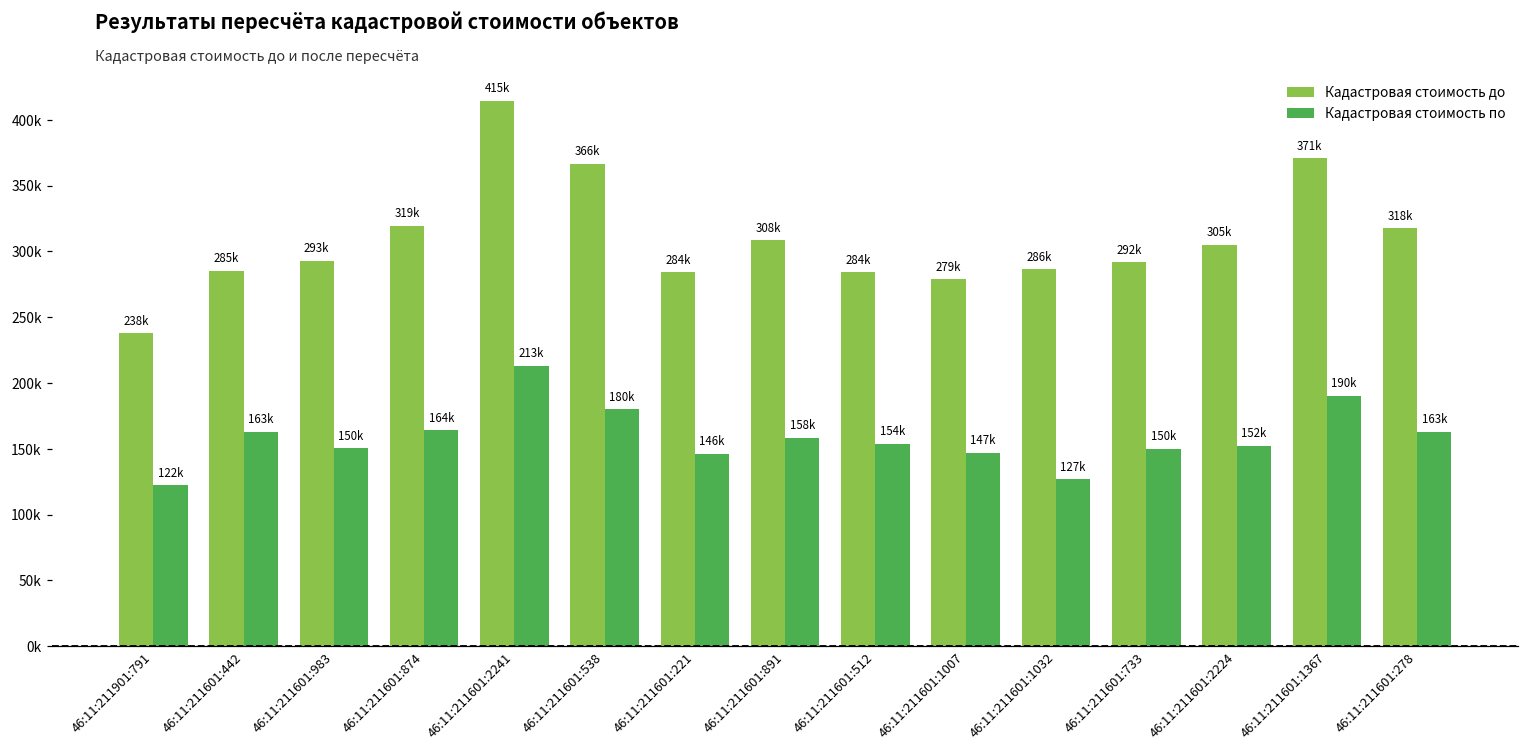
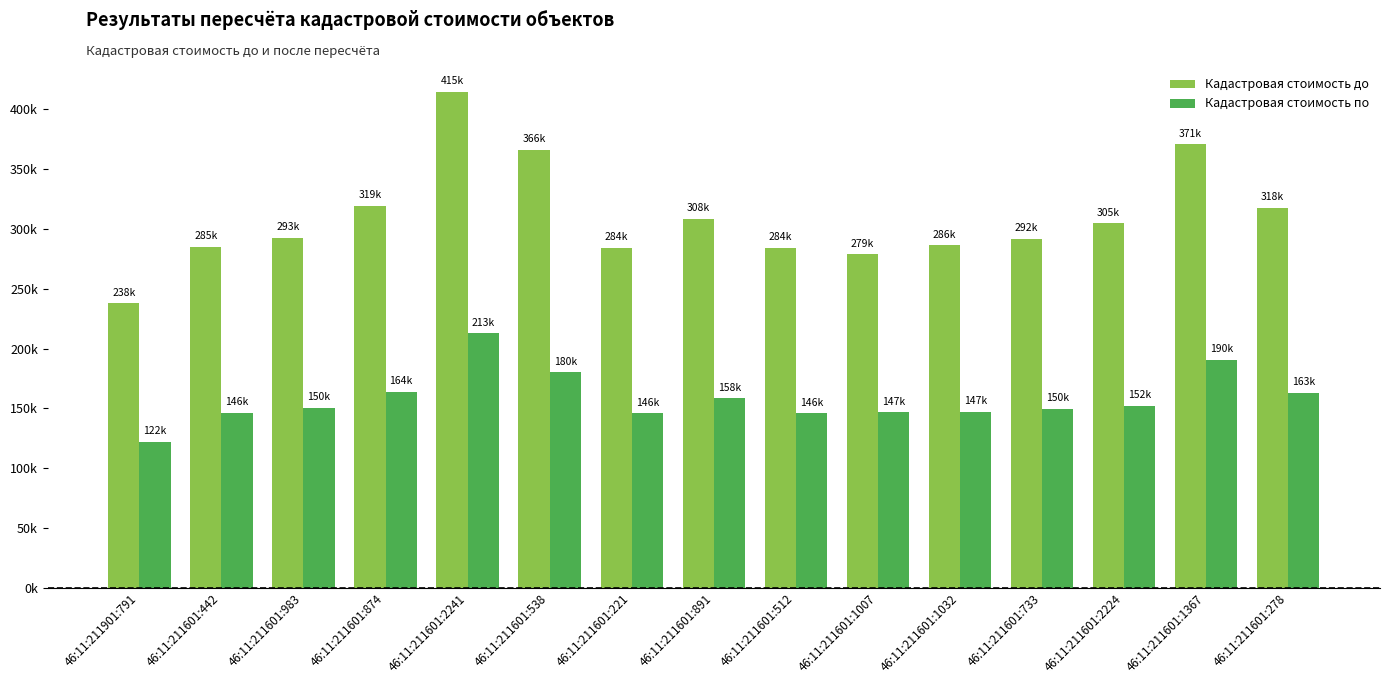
Кадастровая стоимость по, 46:11:211601:442: 163k -> 146k
Кадастровая стоимость по, 46:11:211601:512: 154k -> 146k
Кадастровая стоимость по, 46:11:211601:1032: 127k -> 147k
